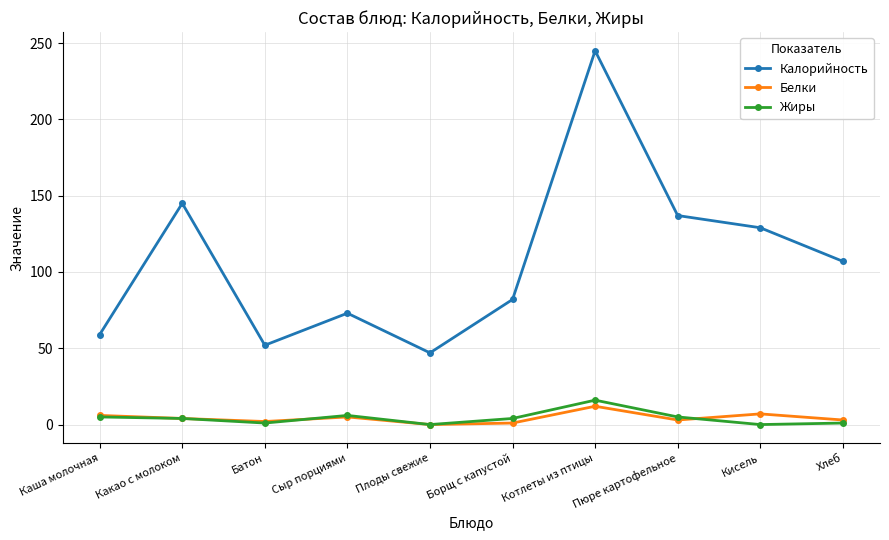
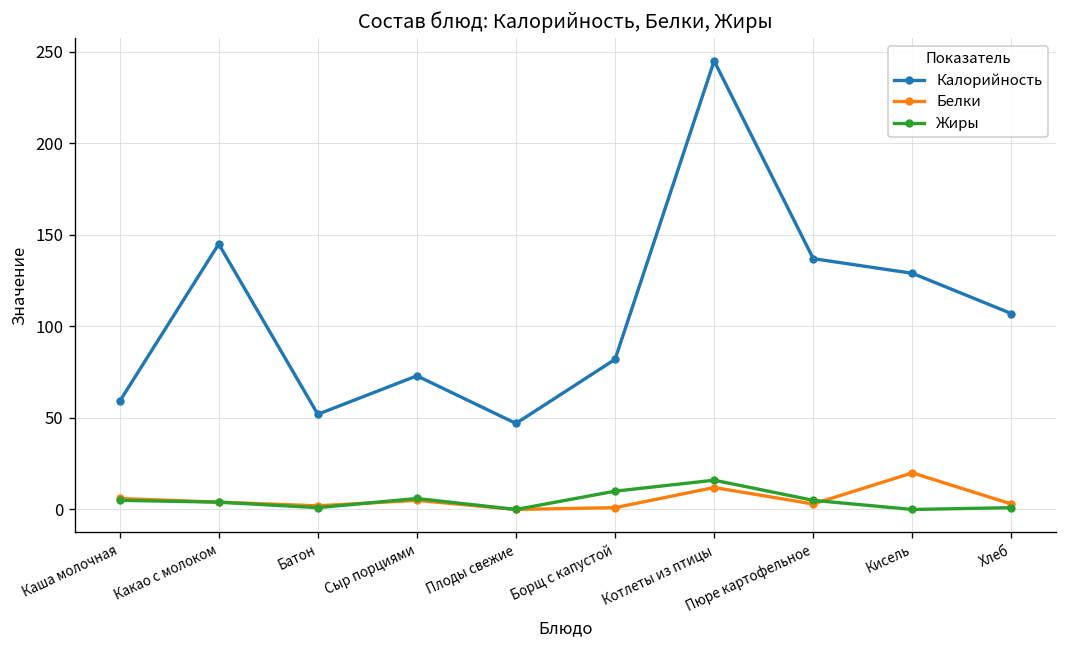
Жиры, Борщ с капустой: 4 -> 10
Белки, Кисель: 7 -> 20
